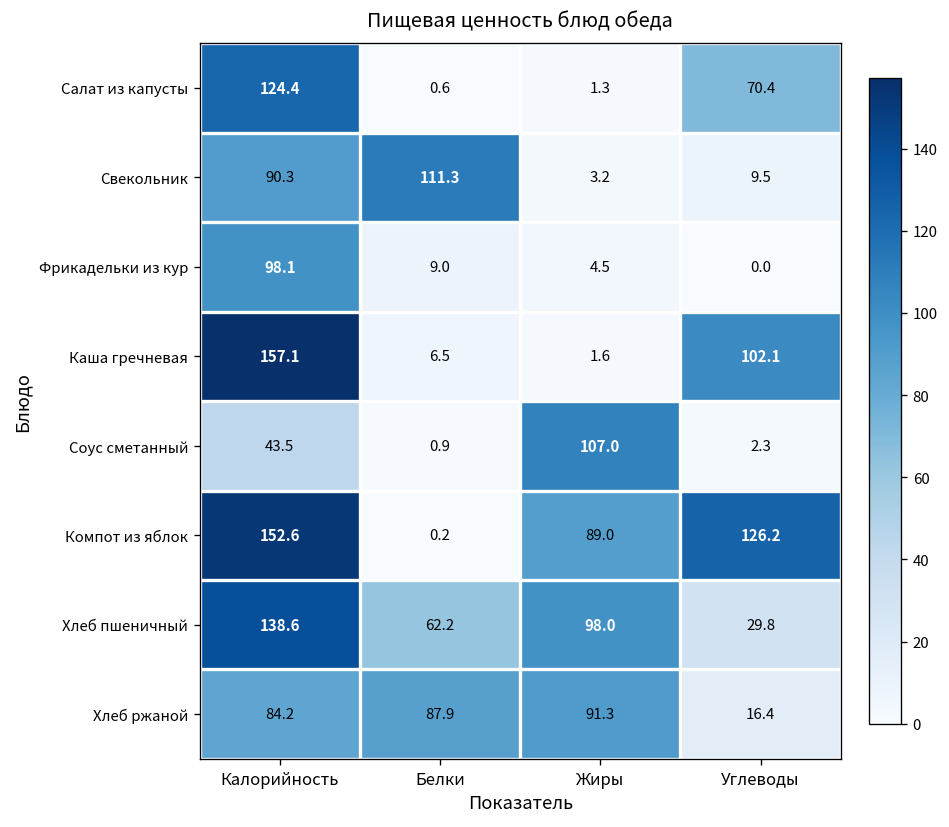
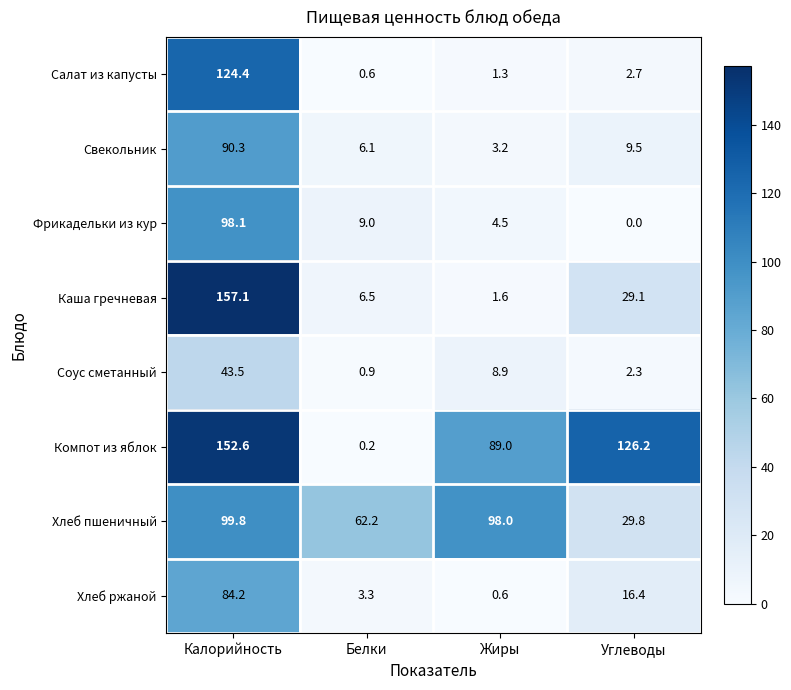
Салат из капусты, Углеводы: 70.4 -> 2.7
Свекольник, Белки: 111.3 -> 6.1
Каша гречневая, Углеводы: 102.1 -> 29.1
Соус сметанный, Жиры: 107.0 -> 8.9
Хлеб пшеничный, Калорийность: 138.6 -> 99.8
Хлеб ржаной, Белки: 87.9 -> 3.3
Хлеб ржаной, Жиры: 91.3 -> 0.6
